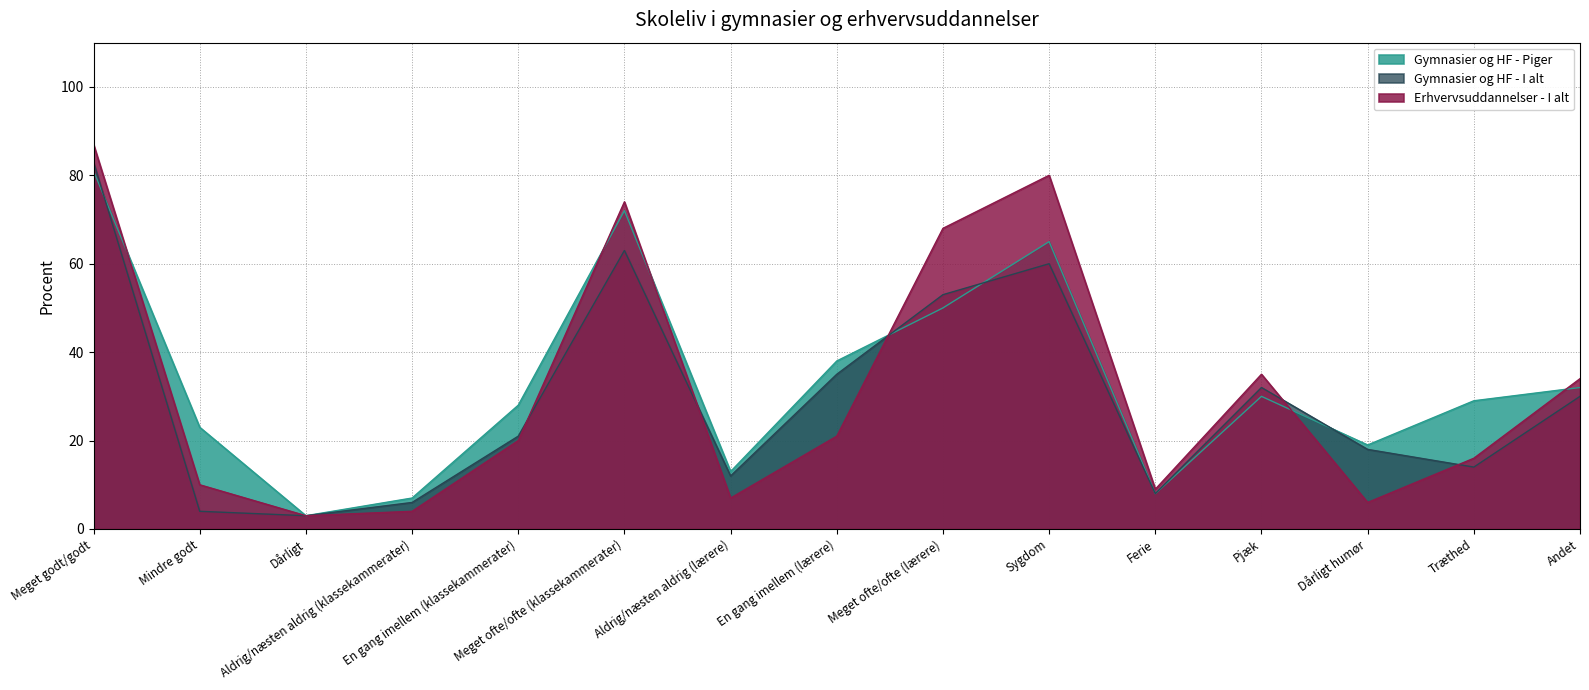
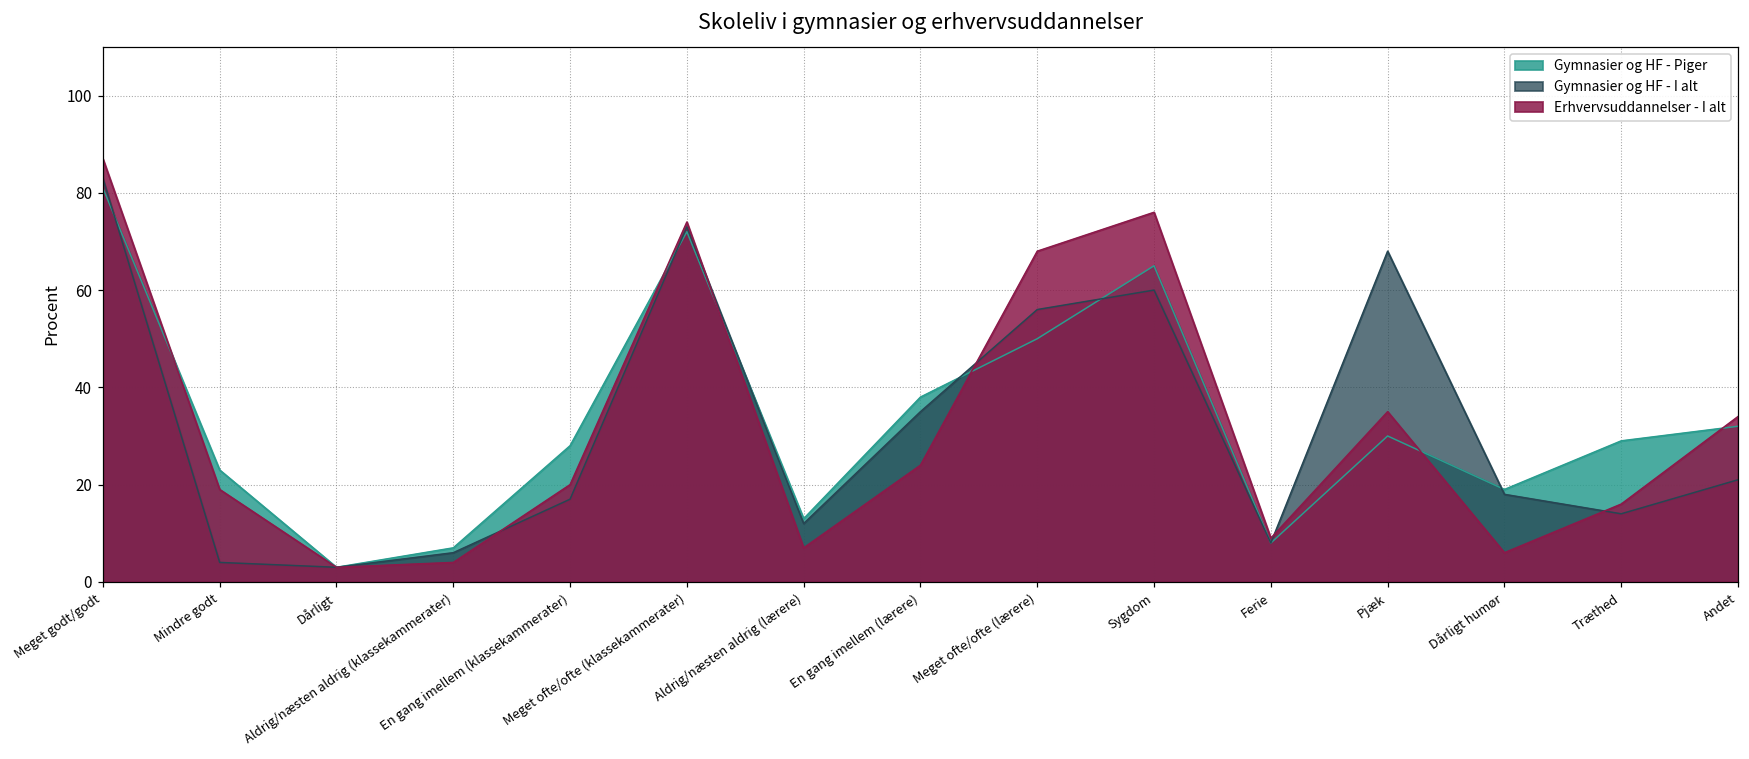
Erhvervsuddannelser - I alt, Mindre godt: 10 -> 19
Gymnasier og HF - I alt, En gang imellem (klassekammerater): 21 -> 17
Gymnasier og HF - I alt, Meget ofte/ofte (klassekammerater): 63 -> 73
Erhvervsuddannelser - I alt, En gang imellem (lærere): 21 -> 24
Gymnasier og HF - I alt, Meget ofte/ofte (lærere): 53 -> 56
Erhvervsuddannelser - I alt, Sygdom: 80 -> 76
Gymnasier og HF - I alt, Pjæk: 32 -> 68
Gymnasier og HF - I alt, Andet: 30 -> 21
